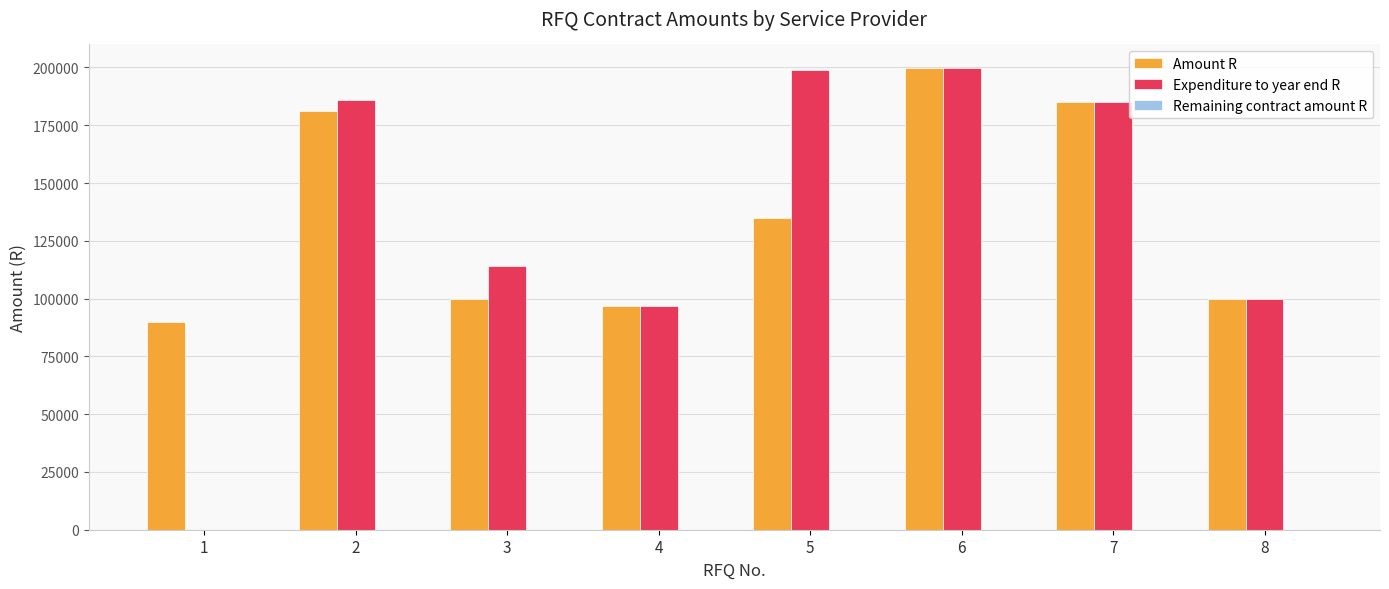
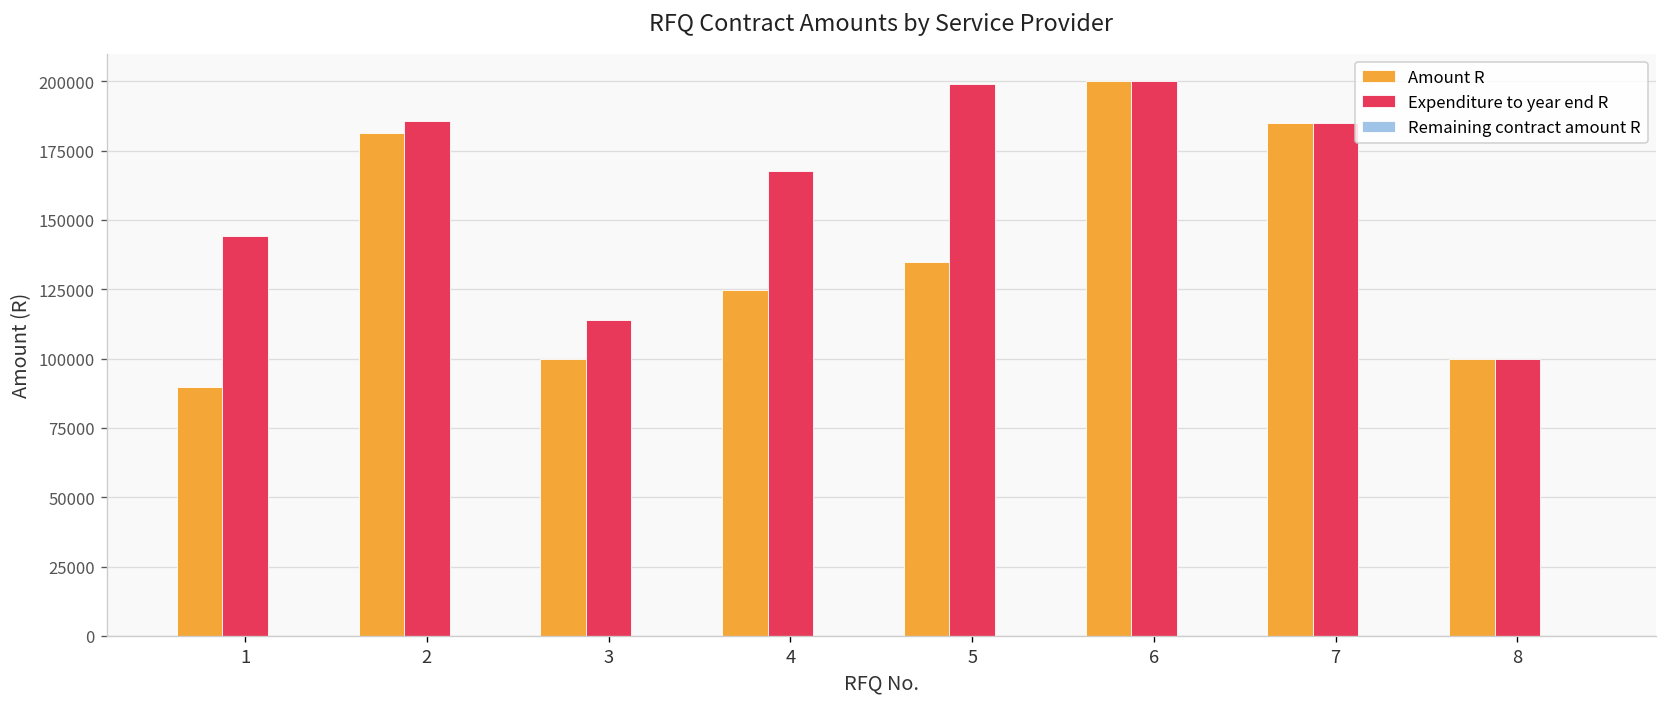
Expenditure to year end R, 1: 0 -> 144000
Amount R, 4: 97000 -> 125000
Expenditure to year end R, 4: 97000 -> 168000
